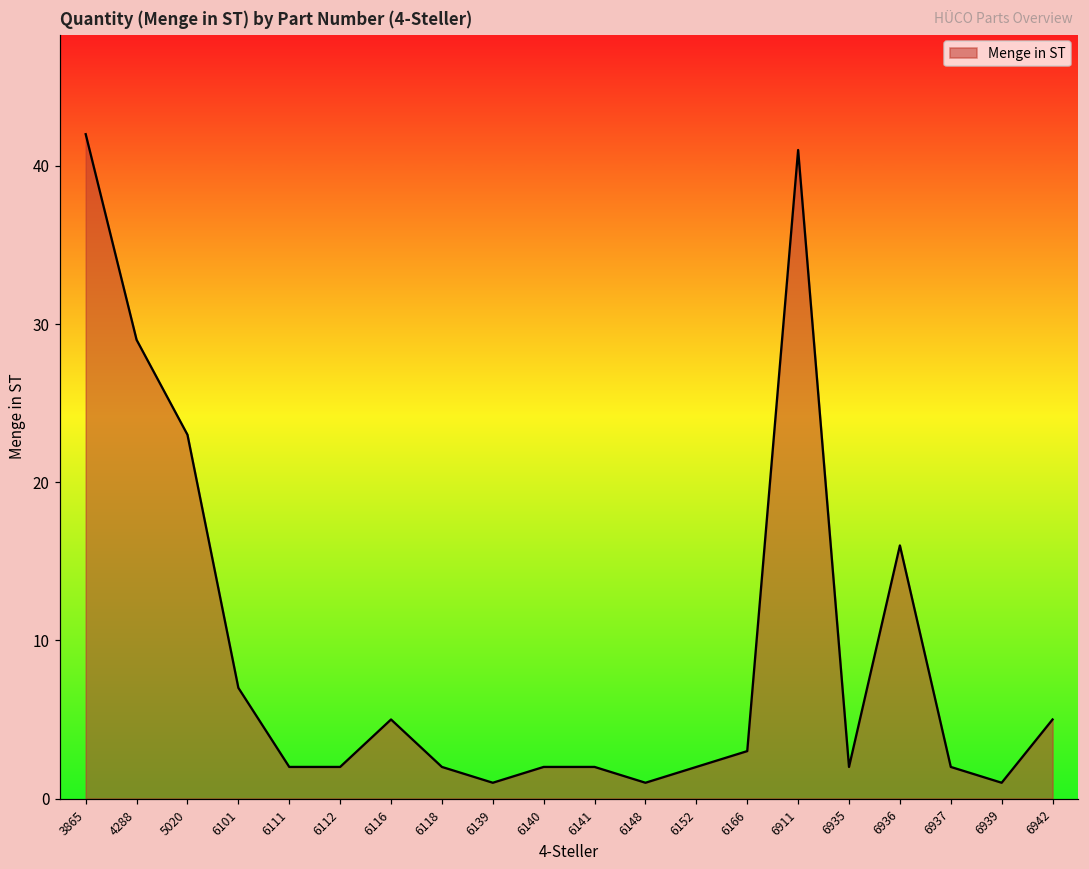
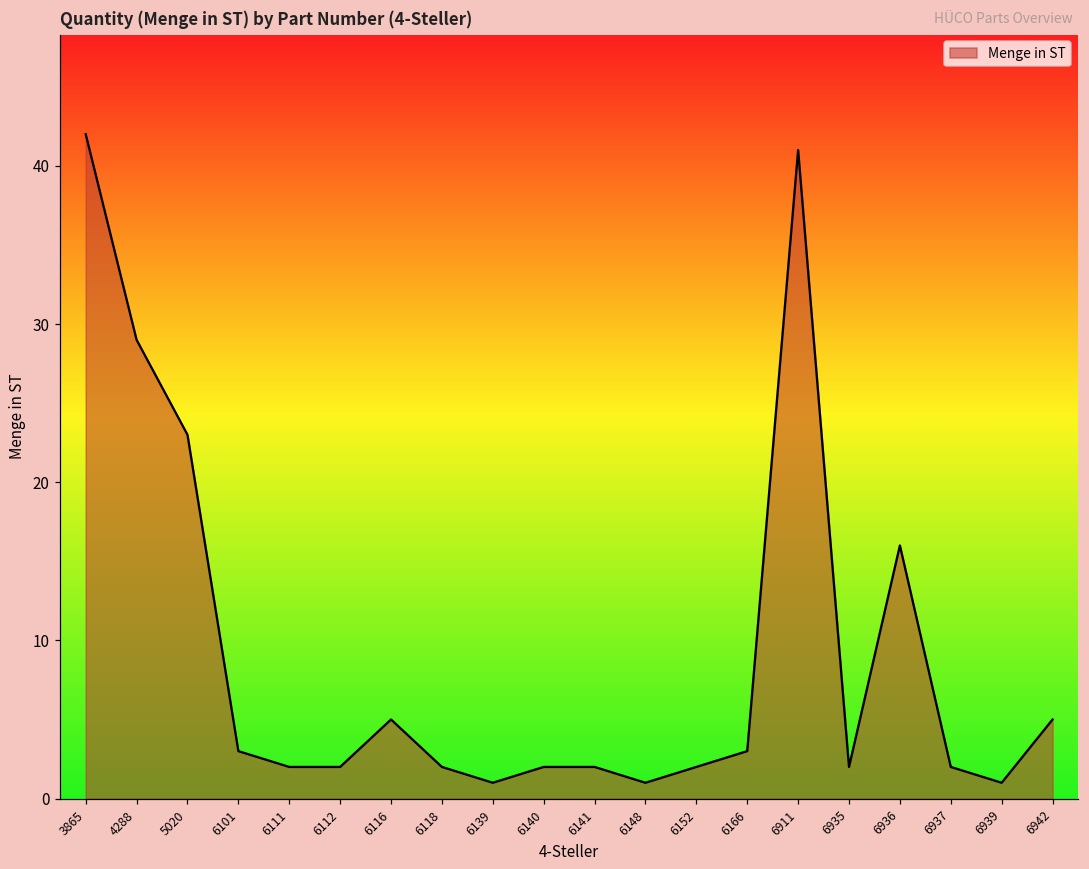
6101: 7 -> 3
